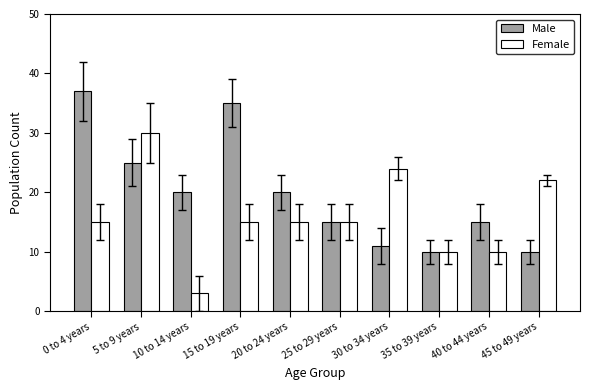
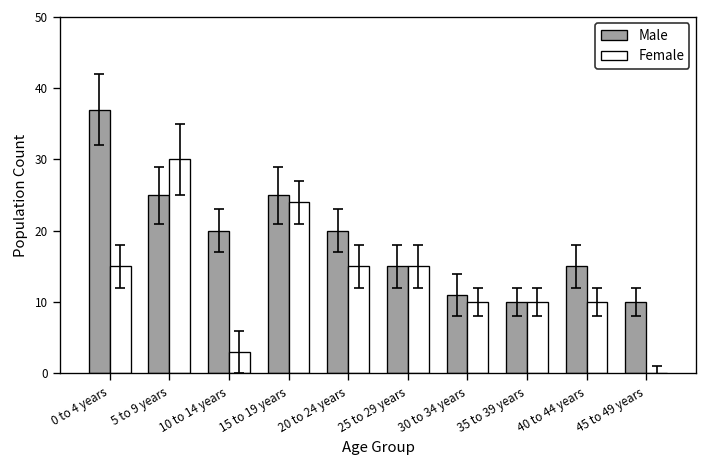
Male, 15 to 19 years: 35 -> 25
Female, 15 to 19 years: 15 -> 24
Female, 30 to 34 years: 24 -> 10
Female, 45 to 49 years: 22 -> 0
